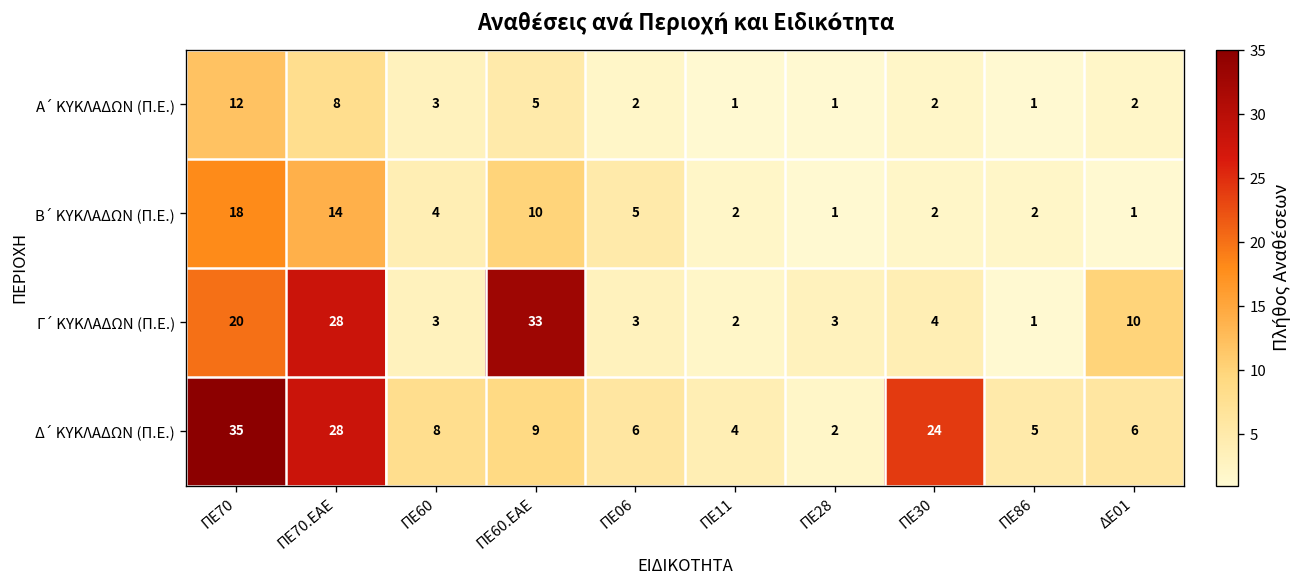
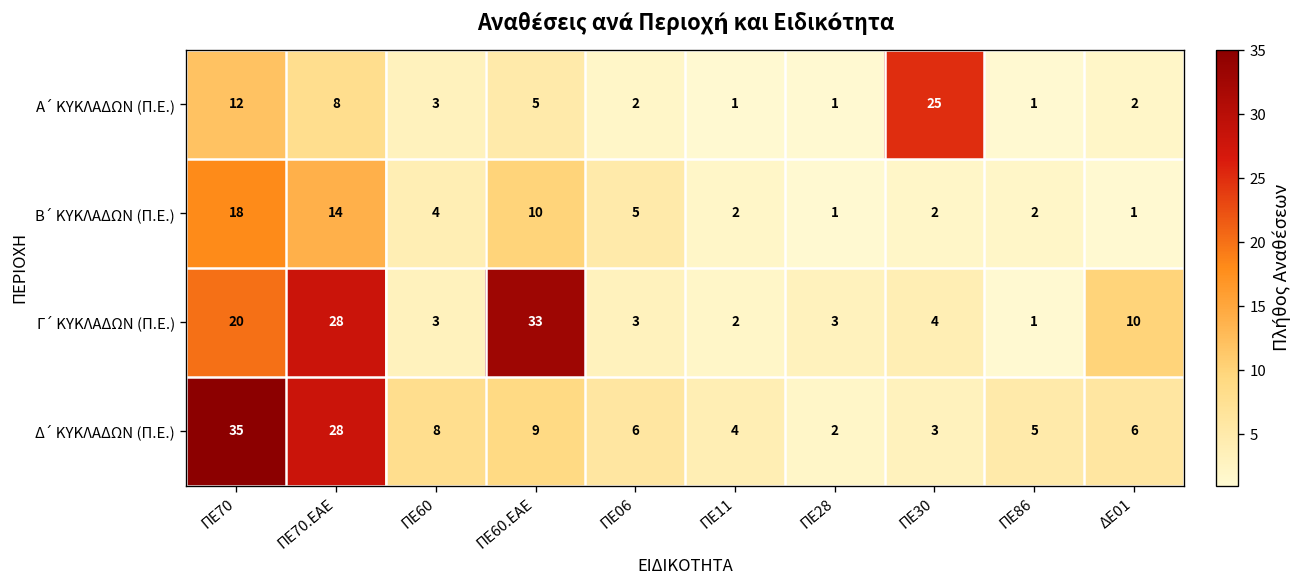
Α΄ ΚΥΚΛΑΔΩΝ (Π.Ε.), ΠΕ30: 2 -> 25
Δ΄ ΚΥΚΛΑΔΩΝ (Π.Ε.), ΠΕ30: 24 -> 3
